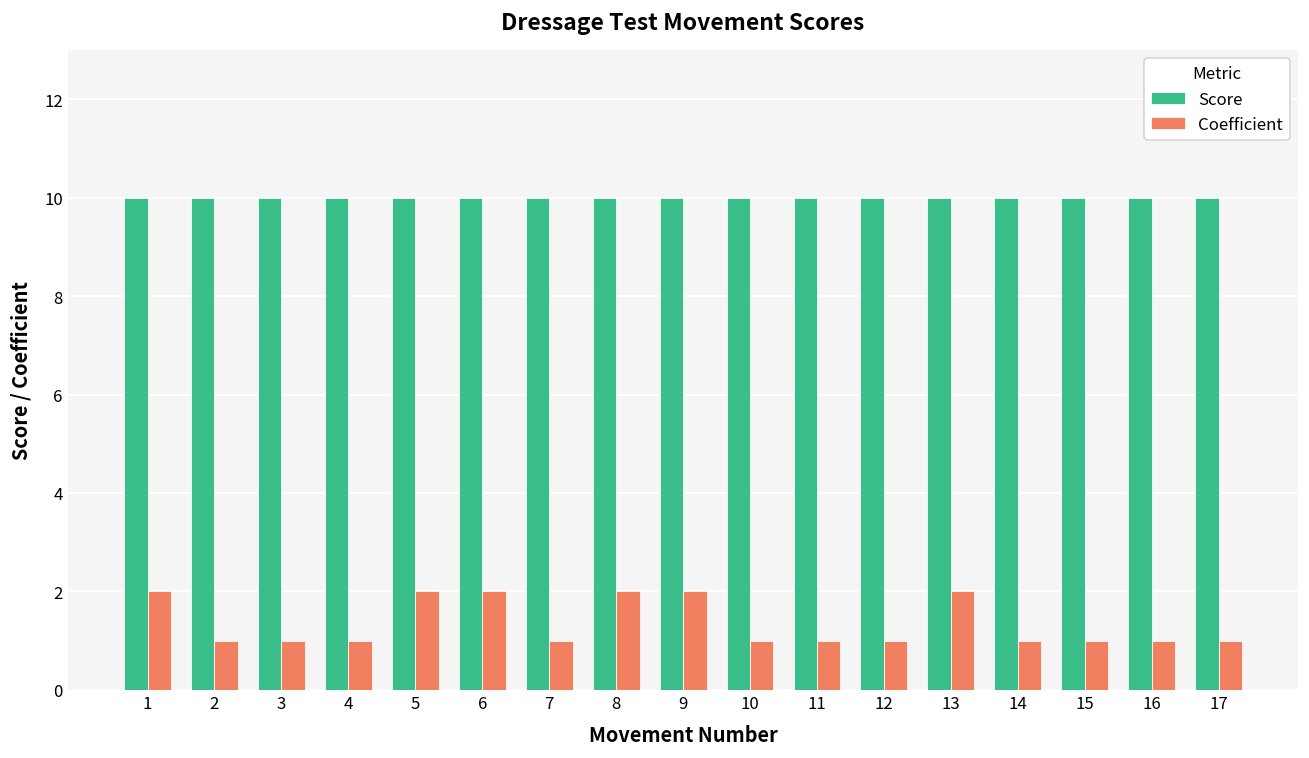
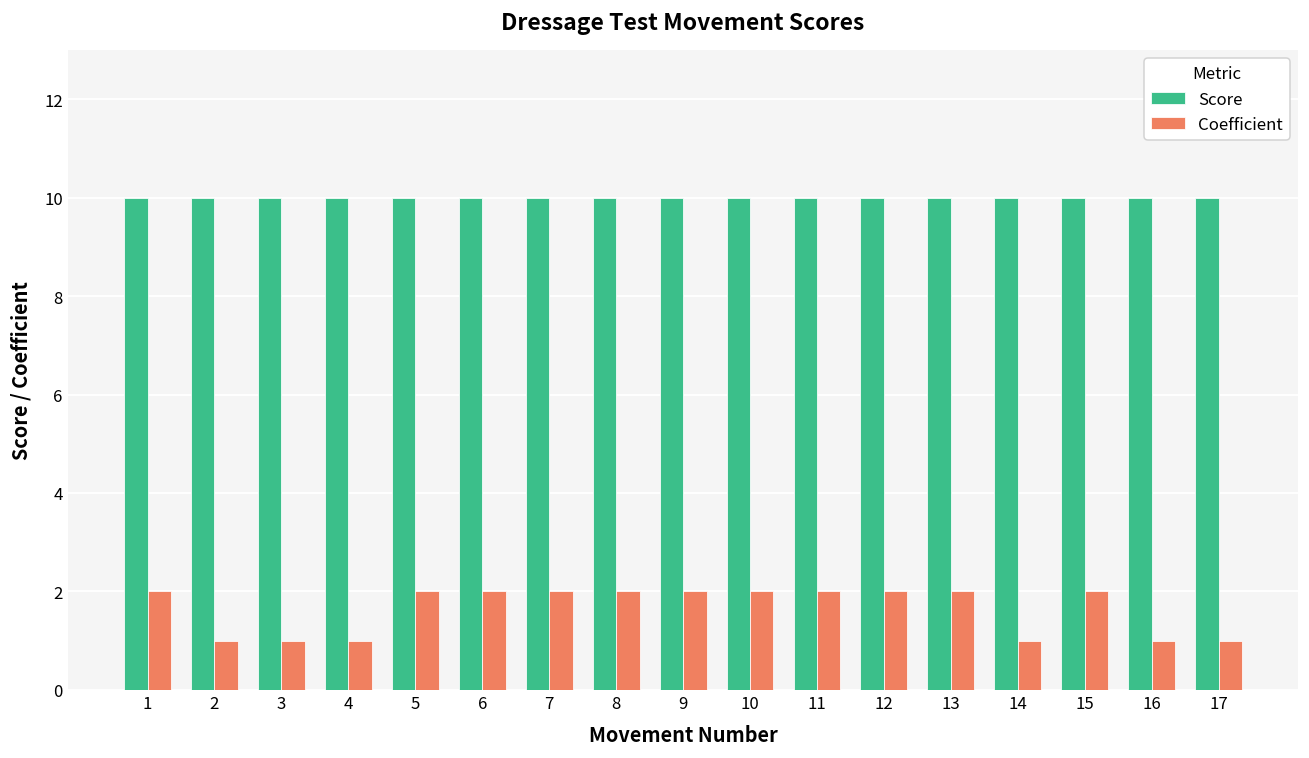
Coefficient, 7: 1 -> 2
Coefficient, 10: 1 -> 2
Coefficient, 11: 1 -> 2
Coefficient, 12: 1 -> 2
Coefficient, 15: 1 -> 2
